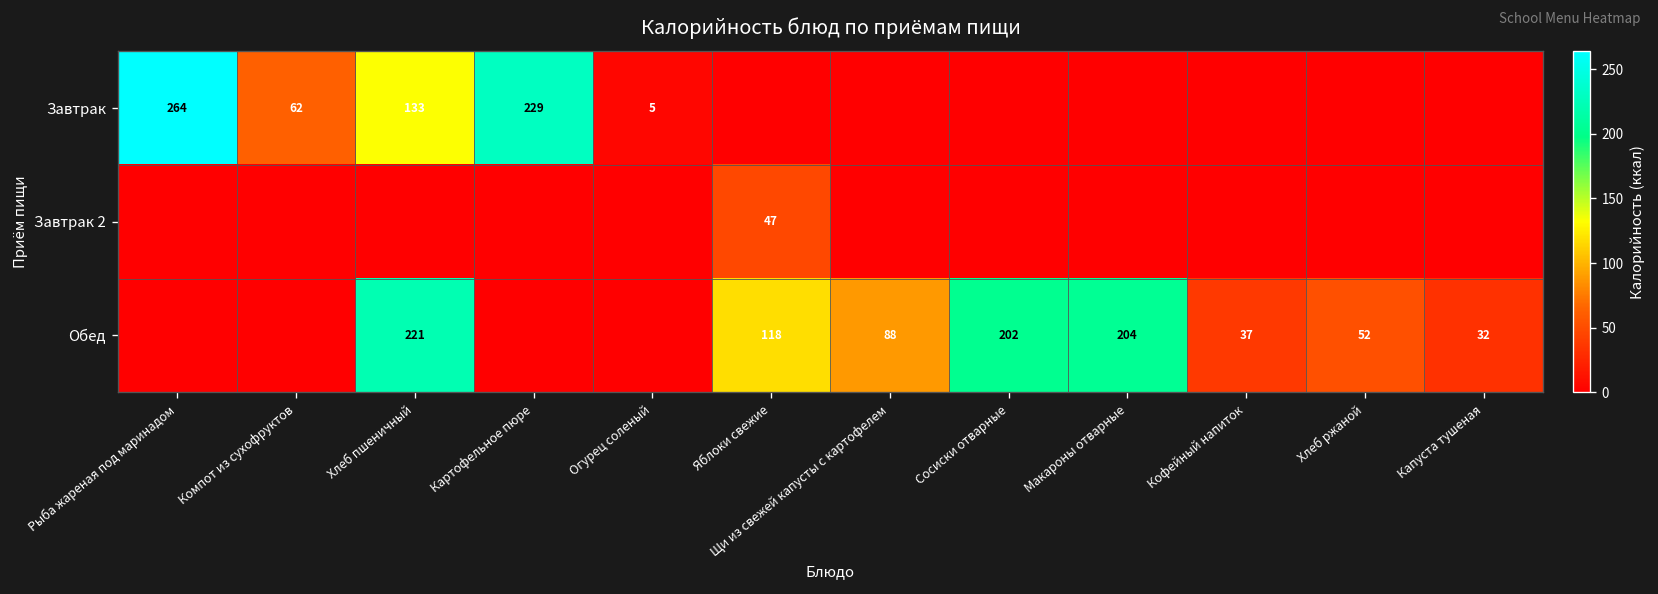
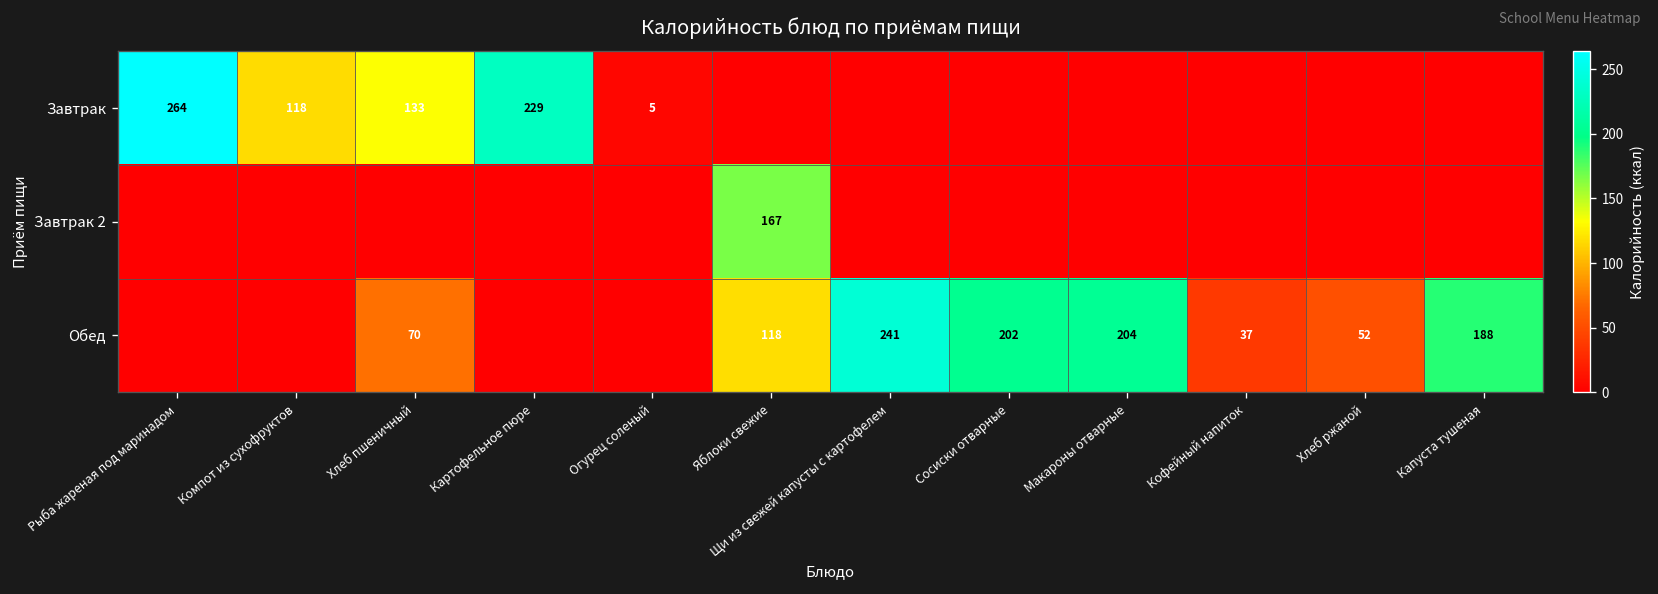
Завтрак, Компот из сухофруктов: 62 -> 118
Завтрак 2, Яблоки свежие: 47 -> 167
Обед, Хлеб пшеничный: 221 -> 70
Обед, Щи из свежей капусты с картофелем: 88 -> 241
Обед, Капуста тушеная: 32 -> 188
